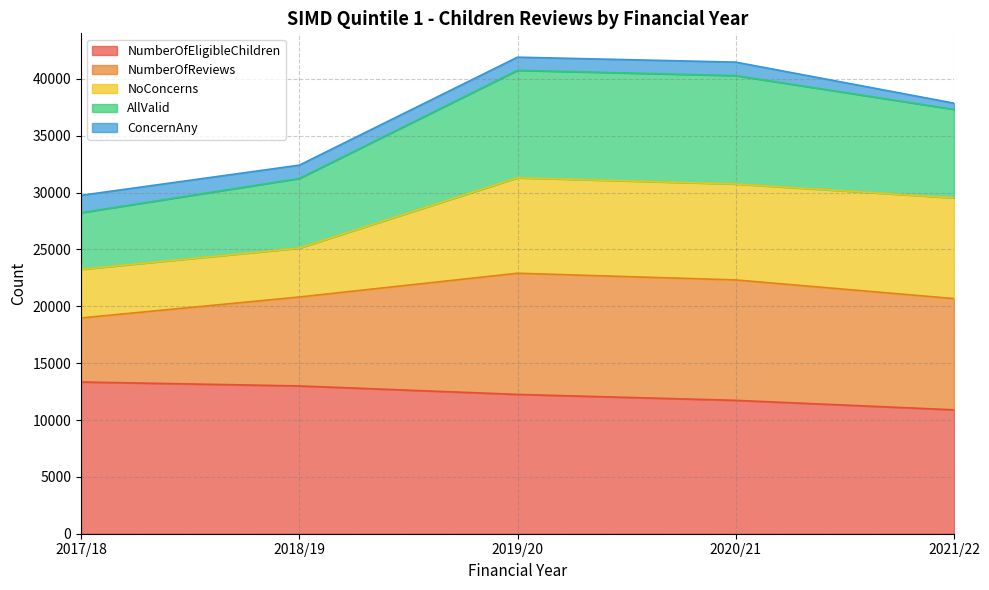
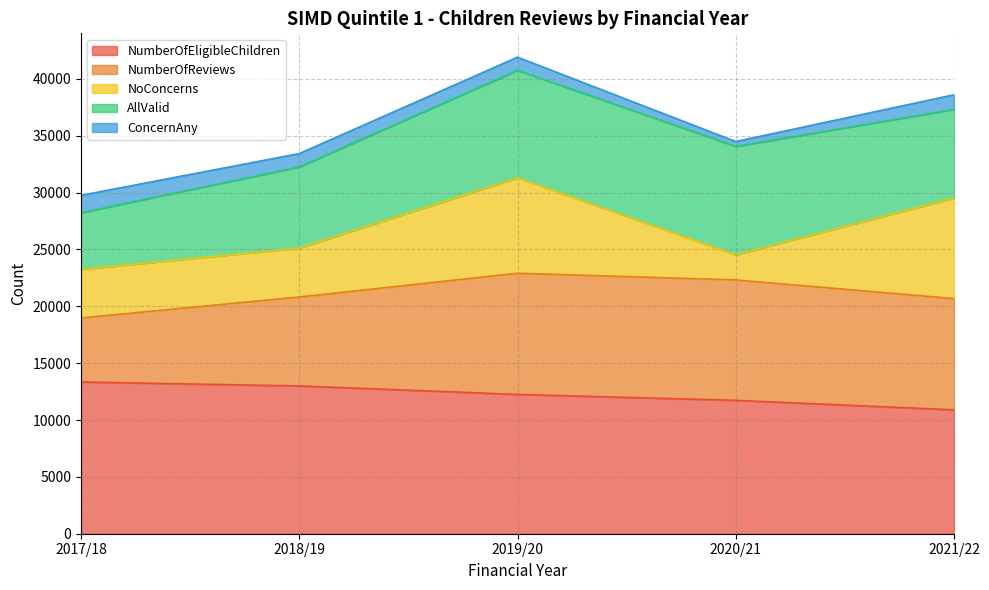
AllValid, 2018/19: 6100 -> 7100
NoConcerns, 2020/21: 8400 -> 2200
ConcernAny, 2020/21: 1200 -> 400
ConcernAny, 2021/22: 500 -> 1300
